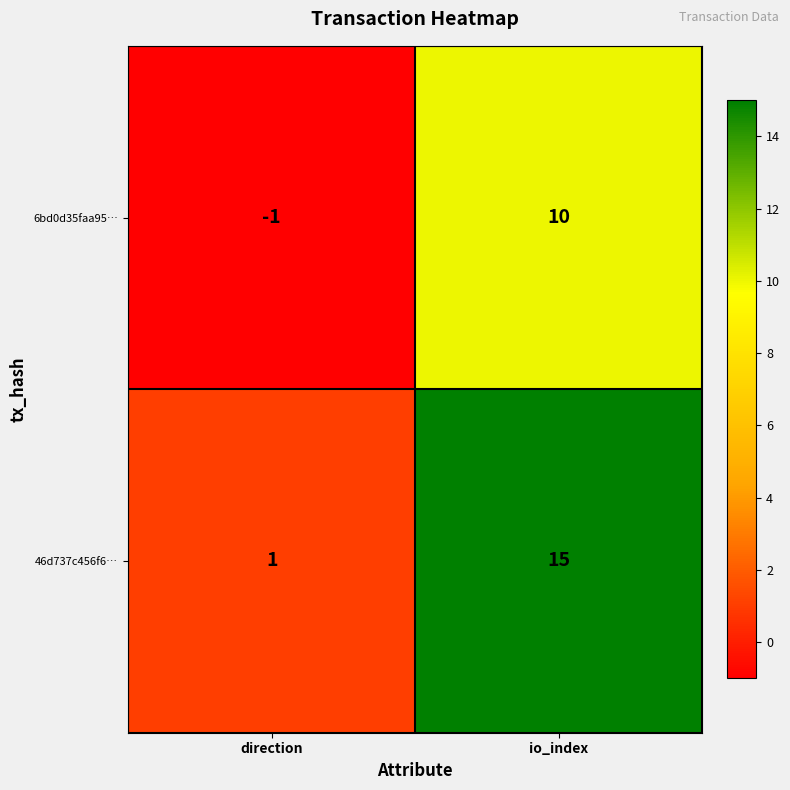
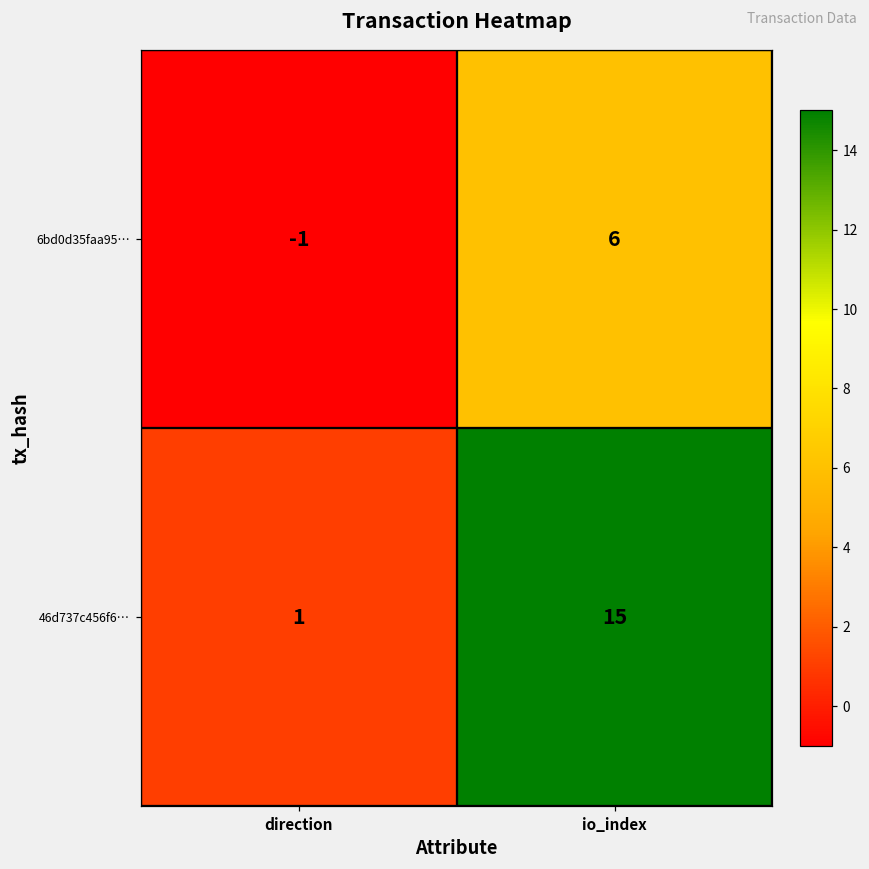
6bd0d35faa95…, io_index: 10 -> 6
